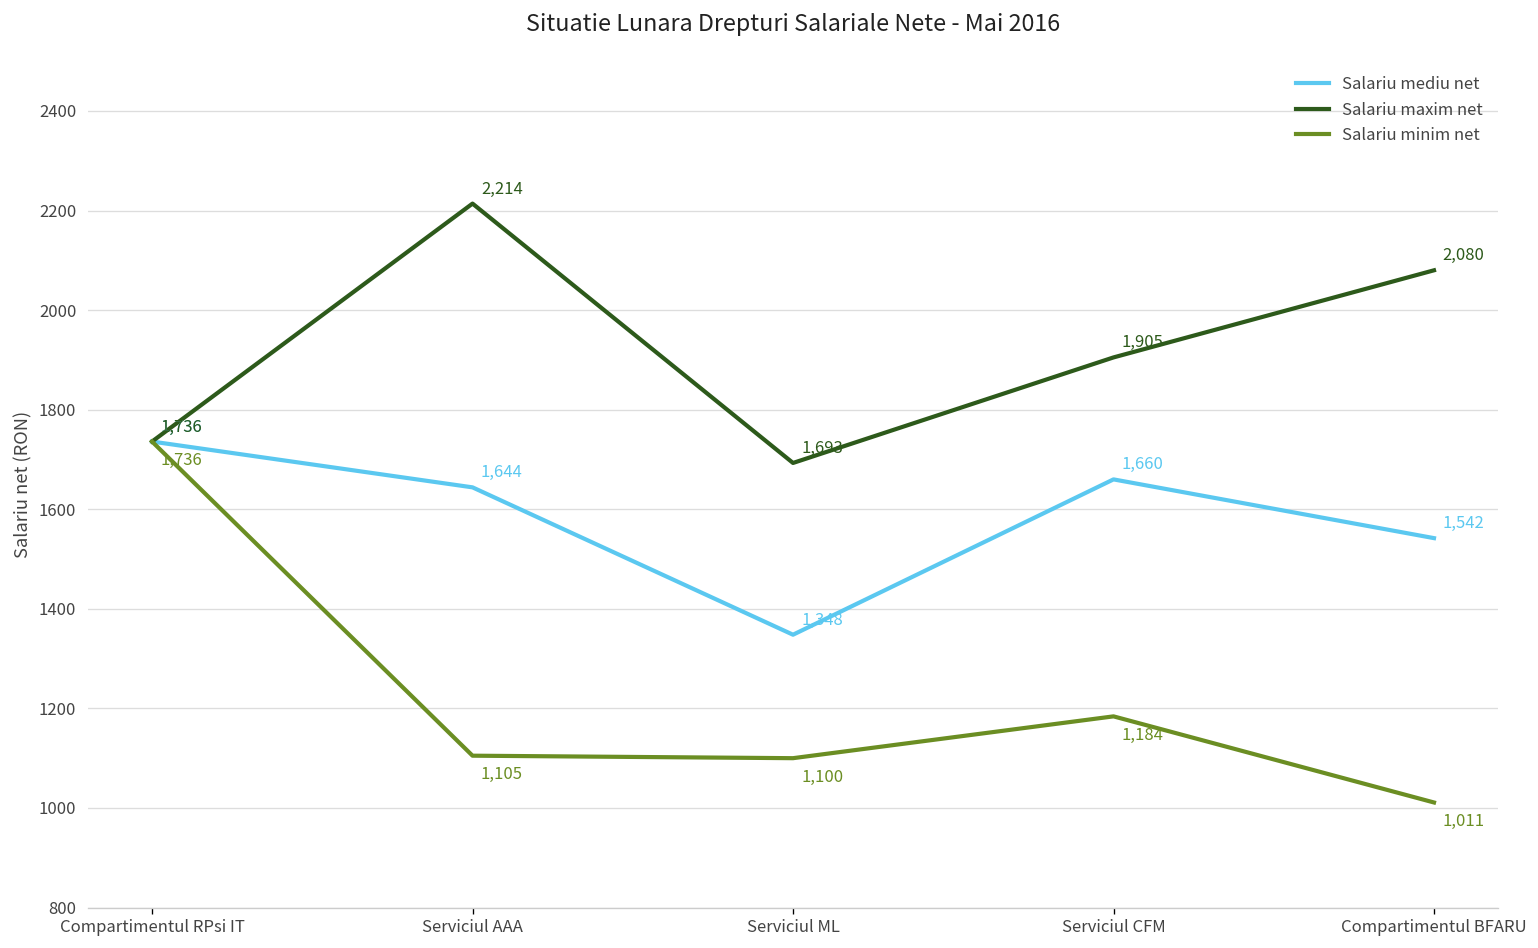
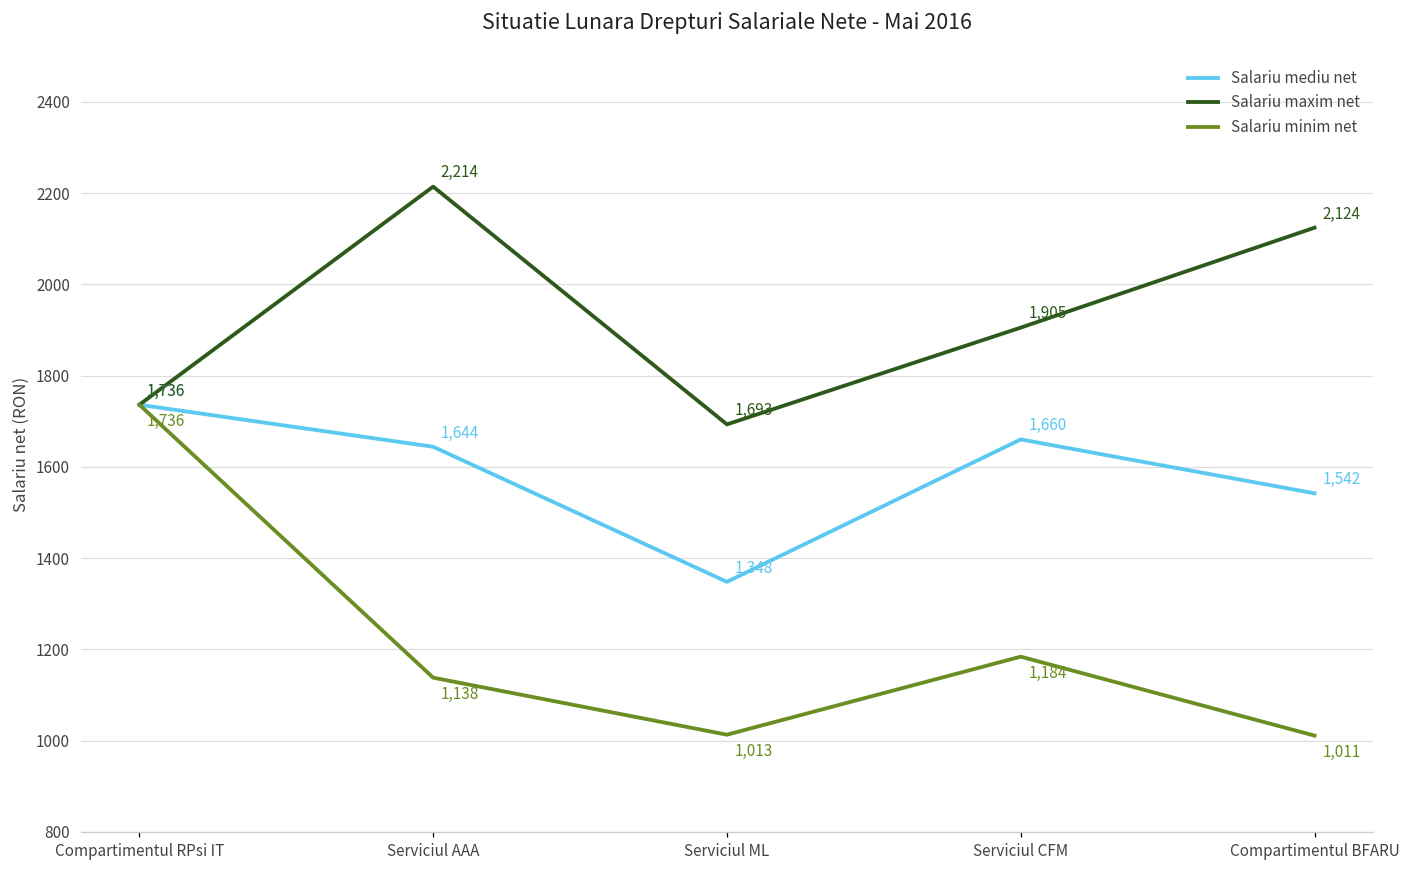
Salariu minim net, Serviciul AAA: 1,105 -> 1,138
Salariu minim net, Serviciul ML: 1,100 -> 1,013
Salariu maxim net, Compartimentul BFARU: 2,080 -> 2,124
